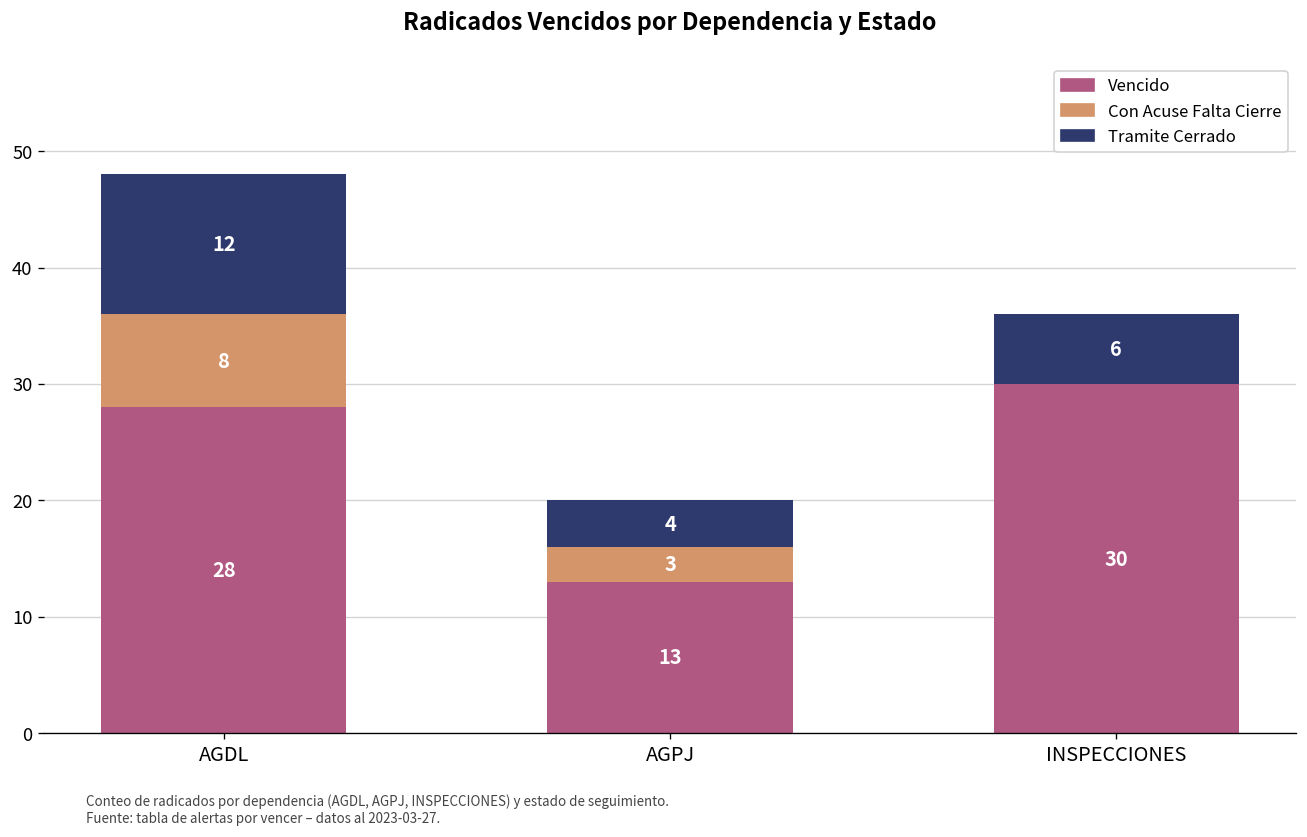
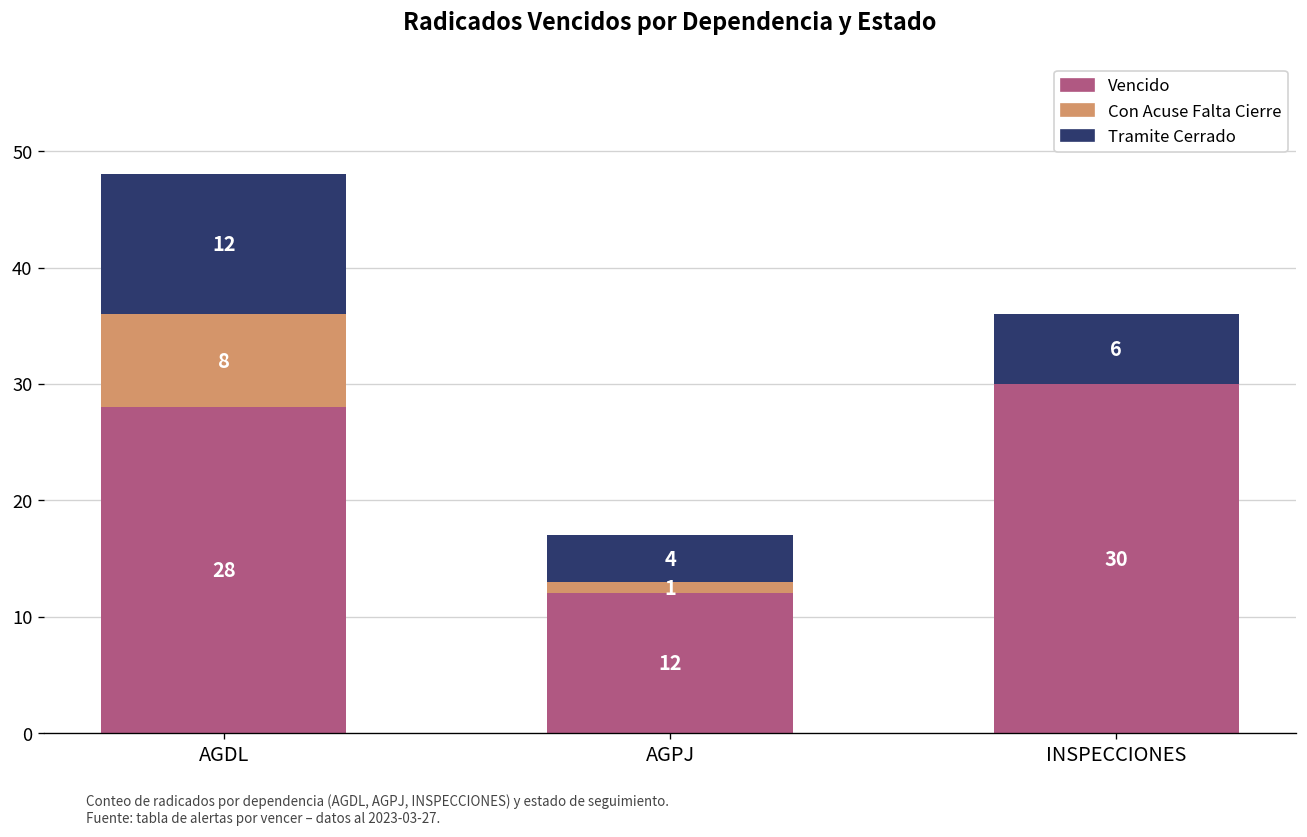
Vencido, AGPJ: 13 -> 12
Con Acuse Falta Cierre, AGPJ: 3 -> 1
